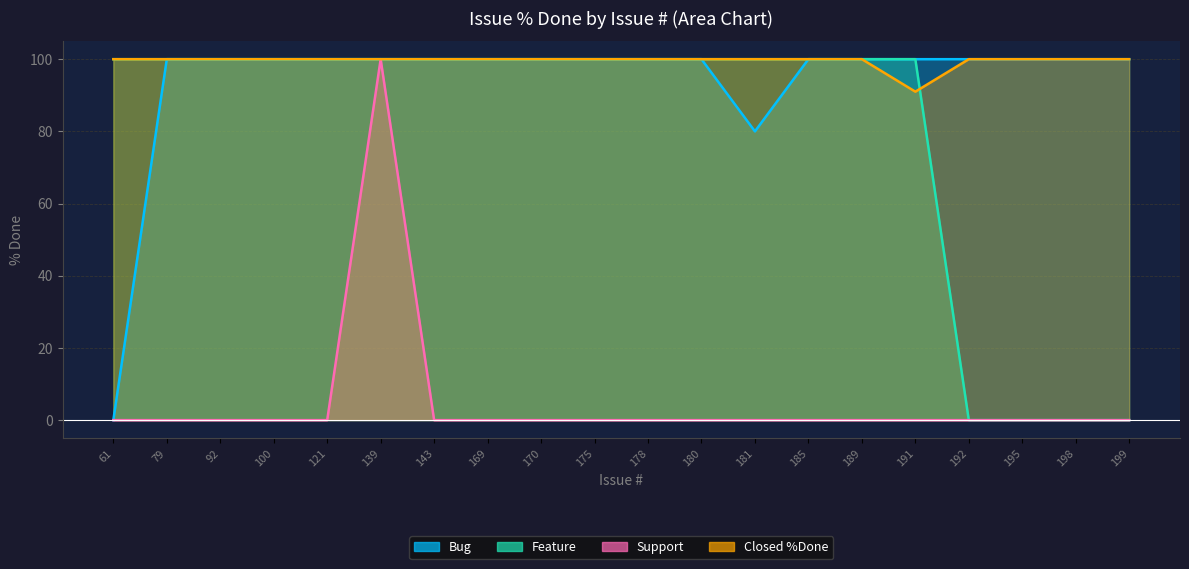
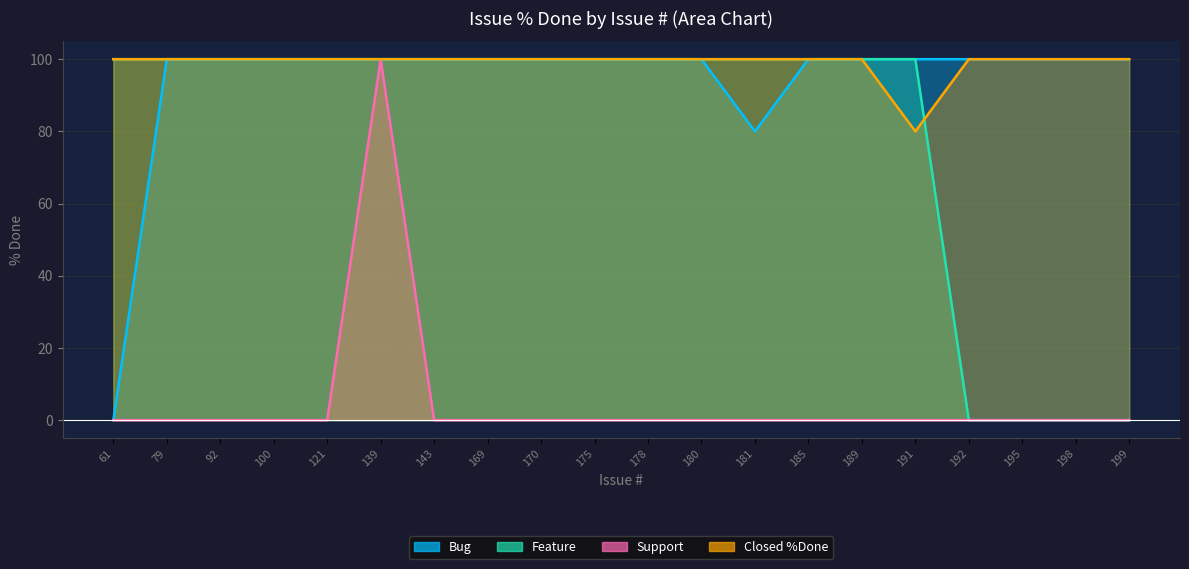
Closed %Done, 191: 91 -> 80
